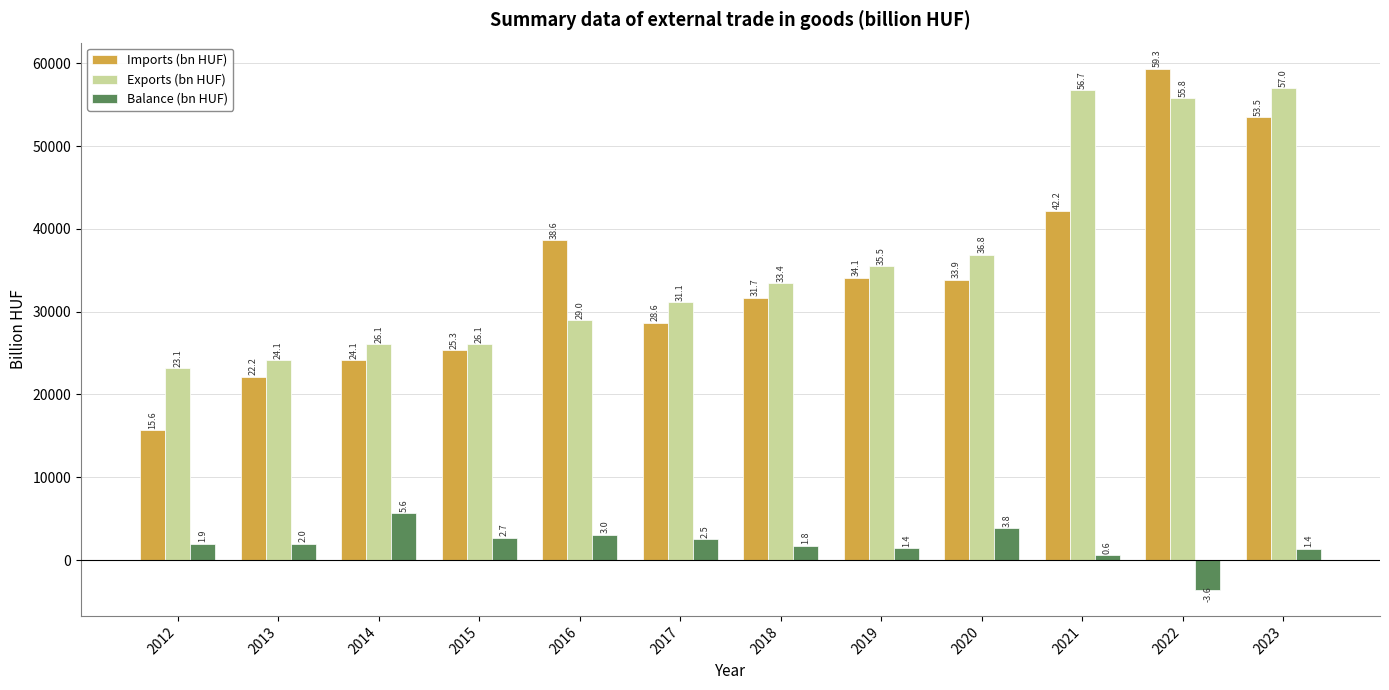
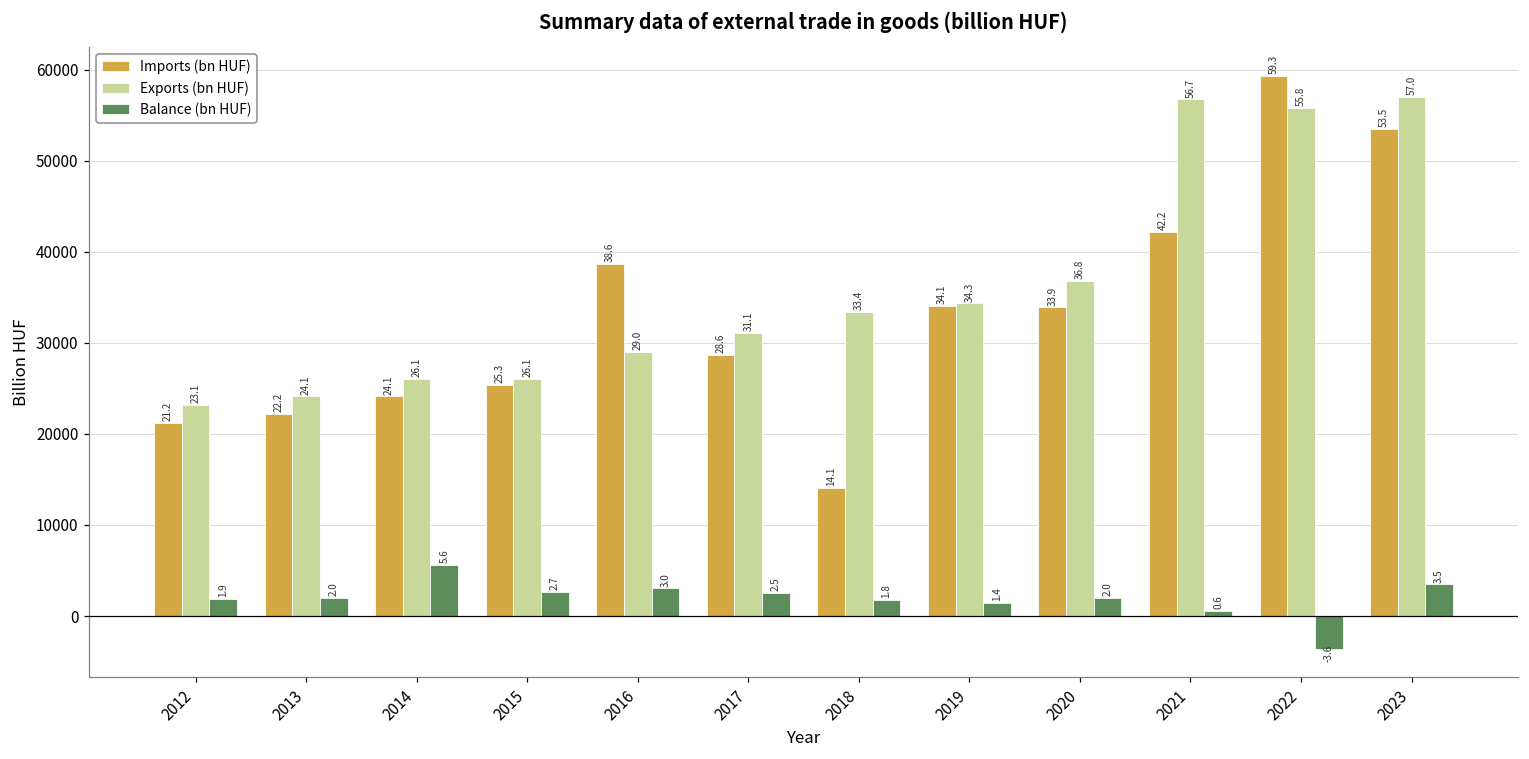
Imports (bn HUF), 2012: 15.6 -> 21.2
Imports (bn HUF), 2018: 31.7 -> 14.1
Exports (bn HUF), 2019: 35.5 -> 34.3
Balance (bn HUF), 2020: 3.8 -> 2.0
Balance (bn HUF), 2023: 1.4 -> 3.5
